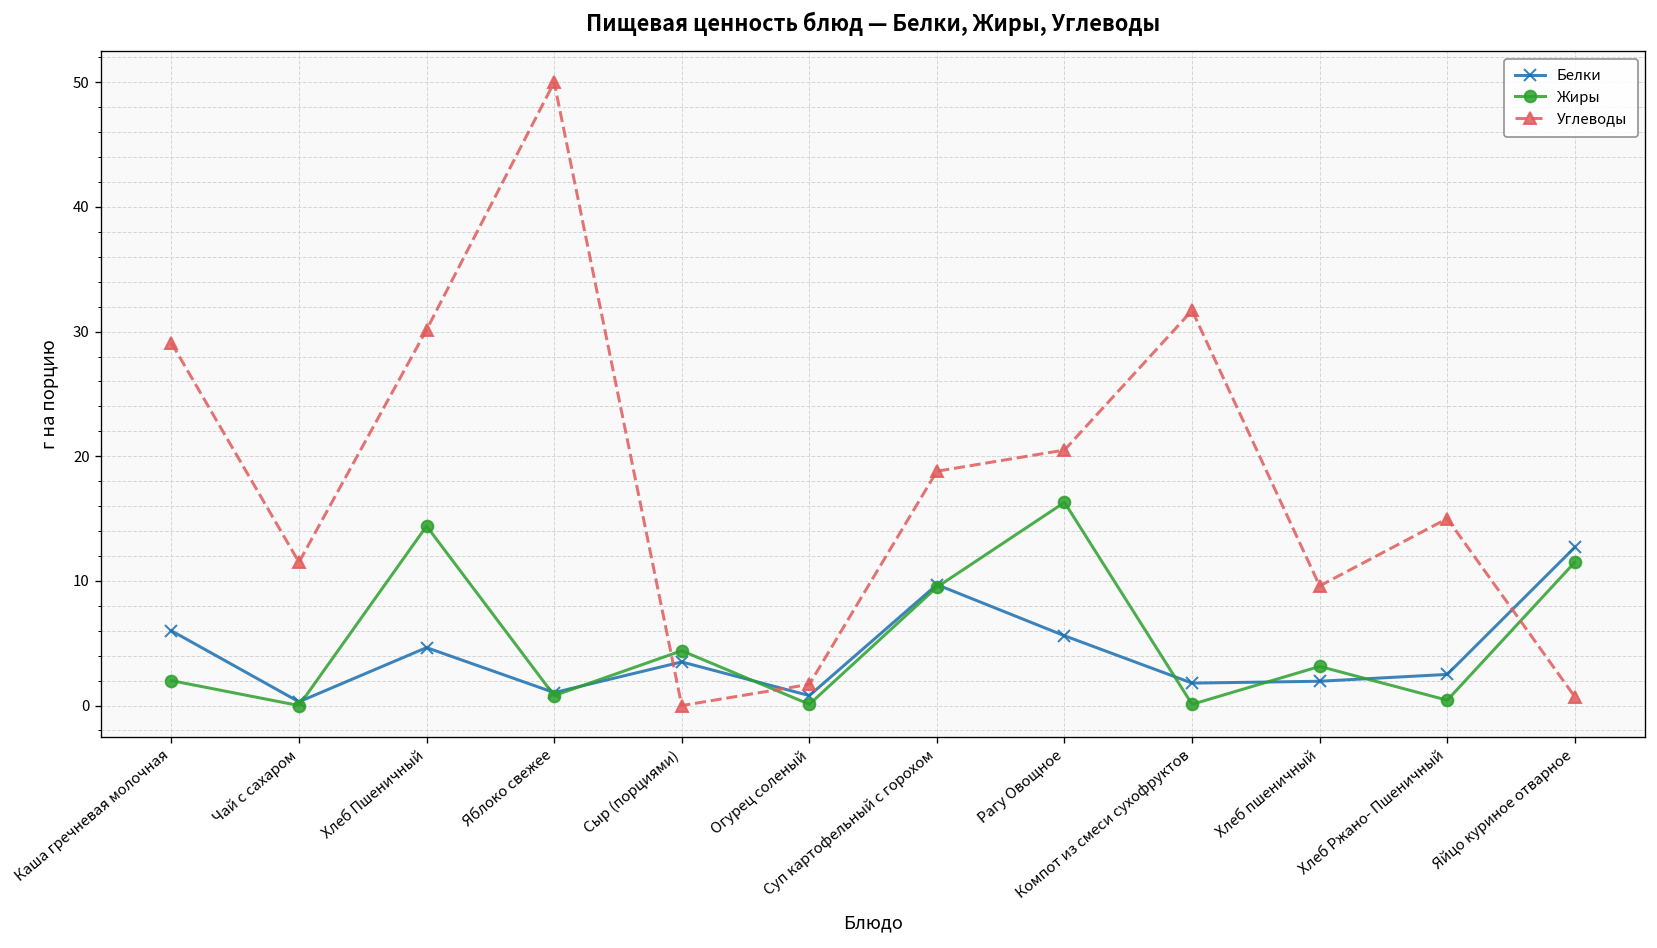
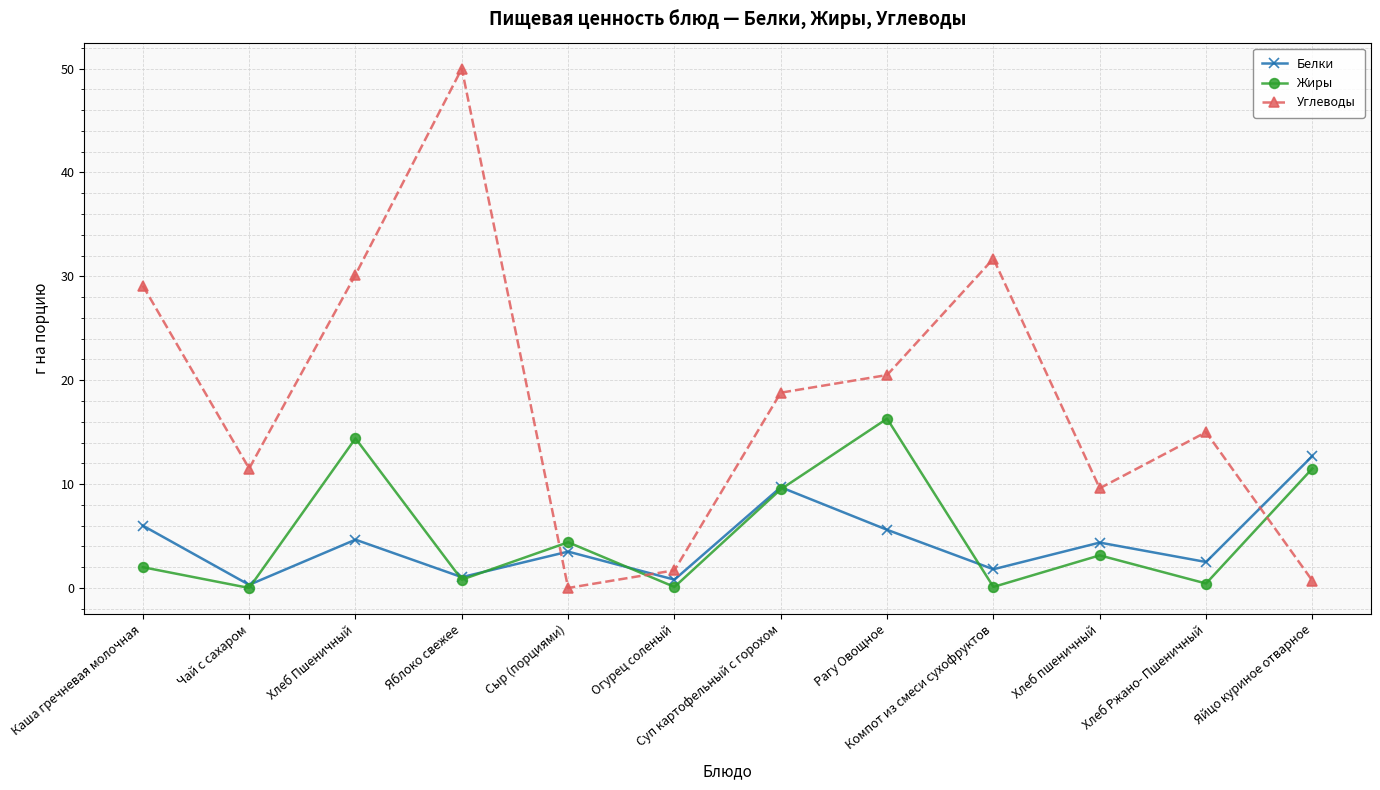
Белки, Хлеб пшеничный: 2.0 -> 4.4
